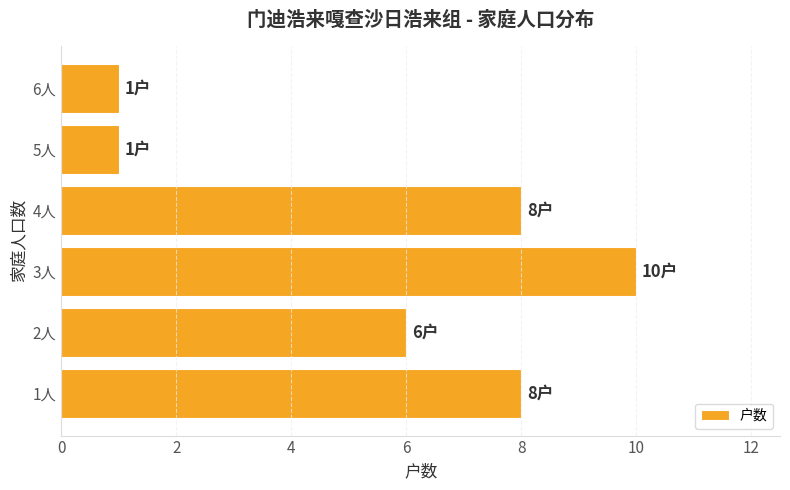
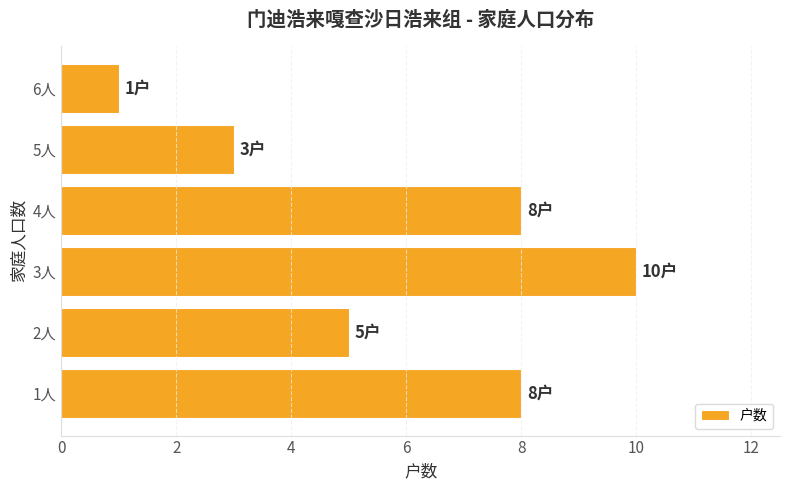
5人: 1户 -> 3户
2人: 6户 -> 5户
